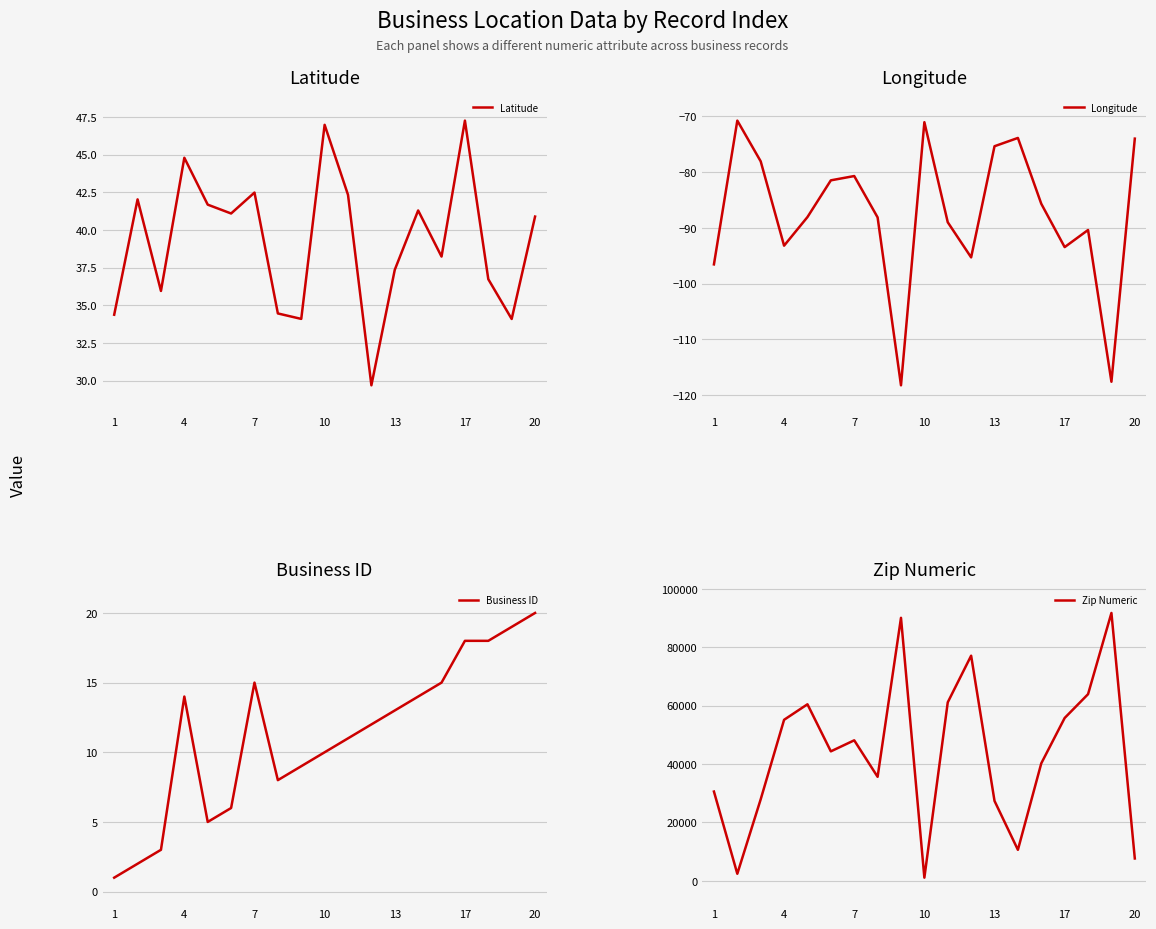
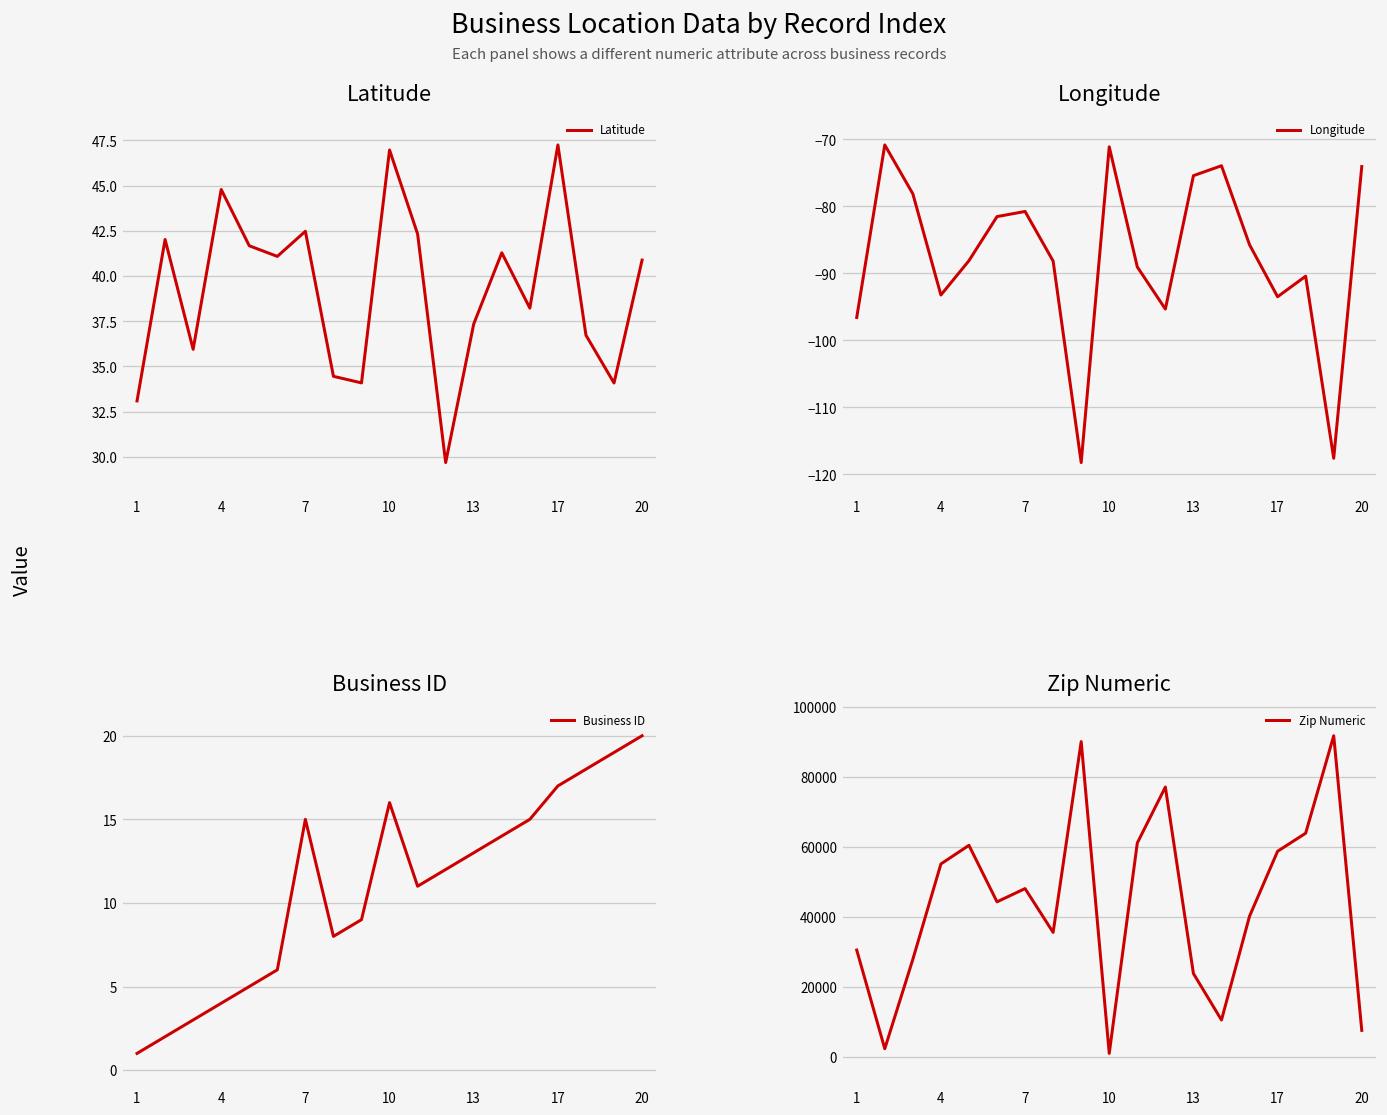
Latitude, 1: 34.4 -> 33.1
Business ID, 4: 14 -> 4
Business ID, 10: 10 -> 16
Business ID, 17: 18 -> 17
Zip Numeric, 13: 27000 -> 24000
Zip Numeric, 17: 56000 -> 59000
